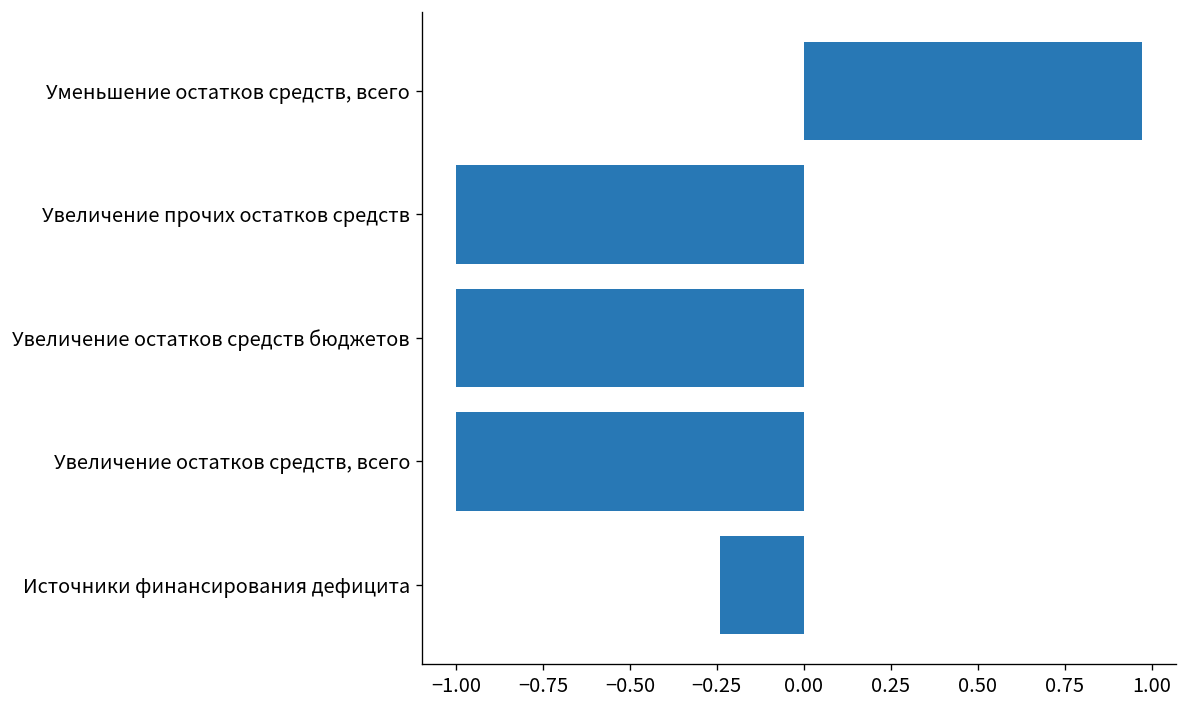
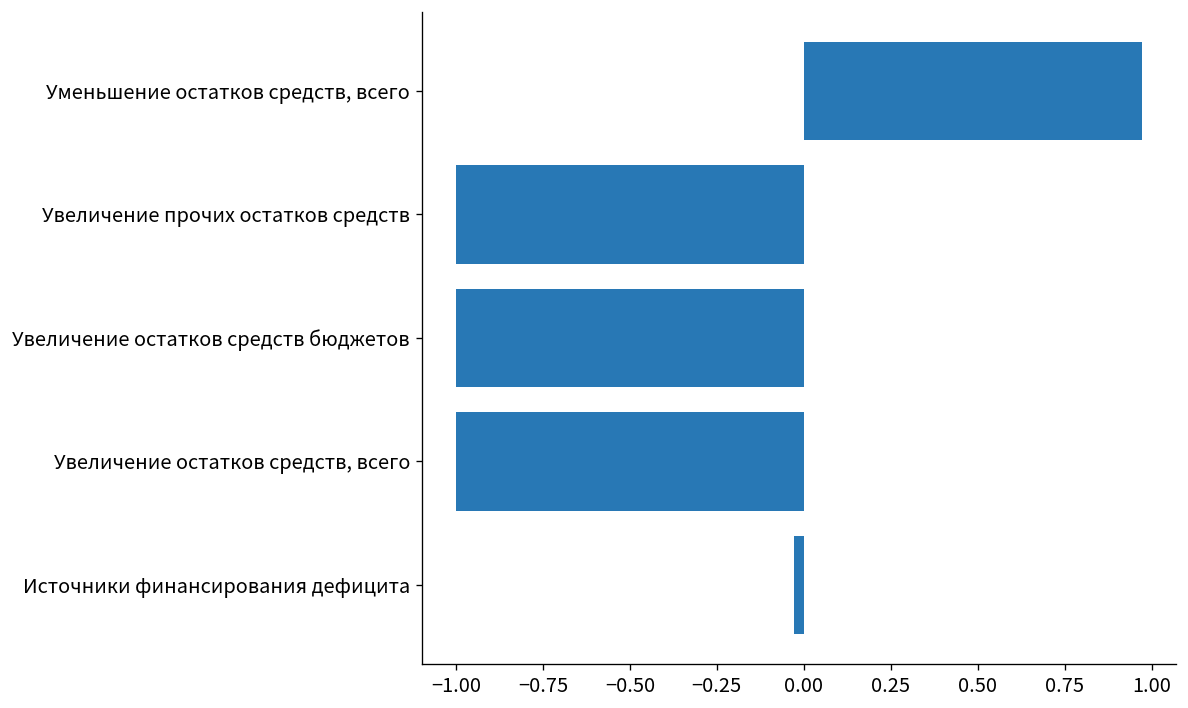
Источники финансирования дефицита: -0.24 -> -0.03
